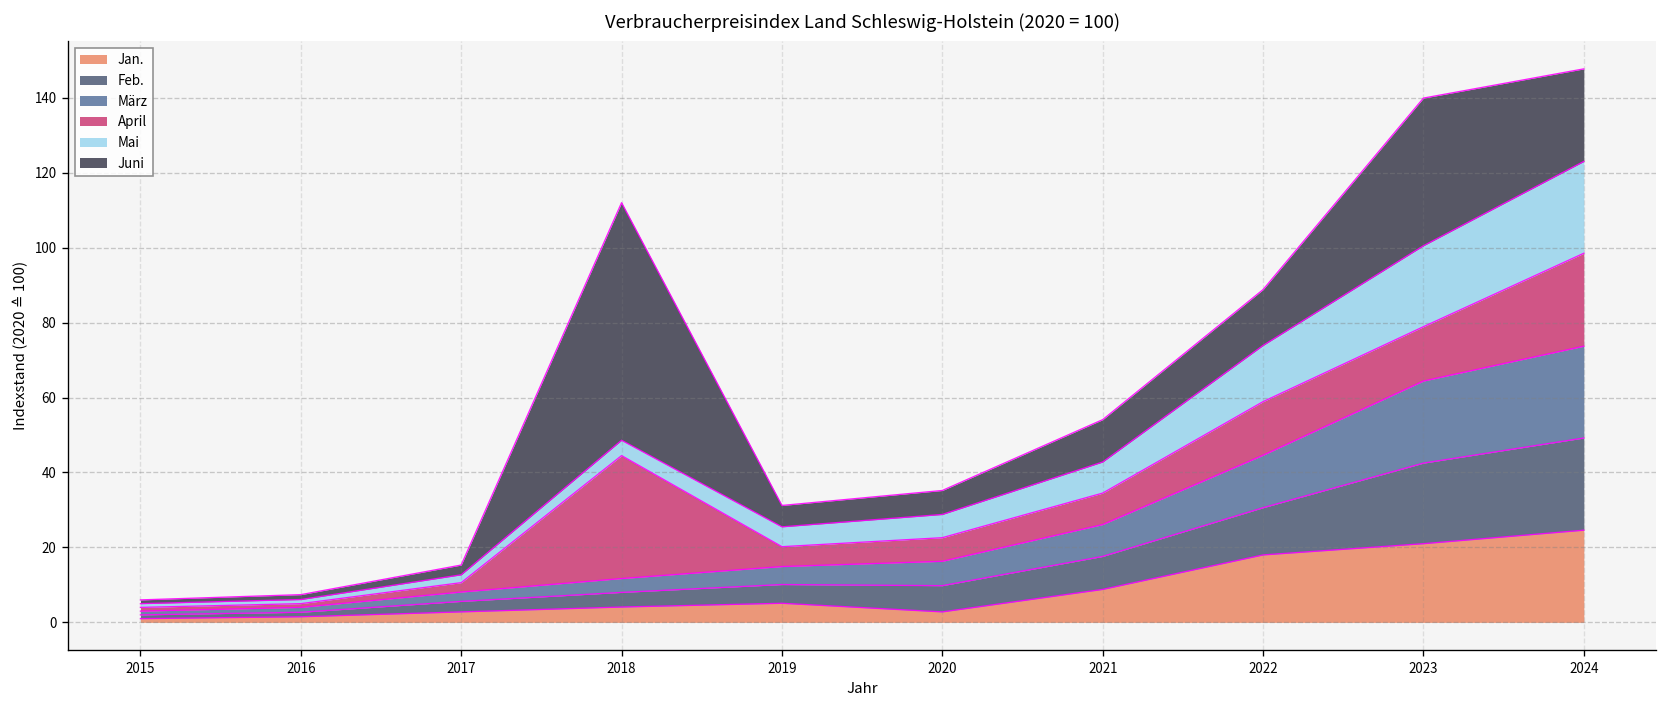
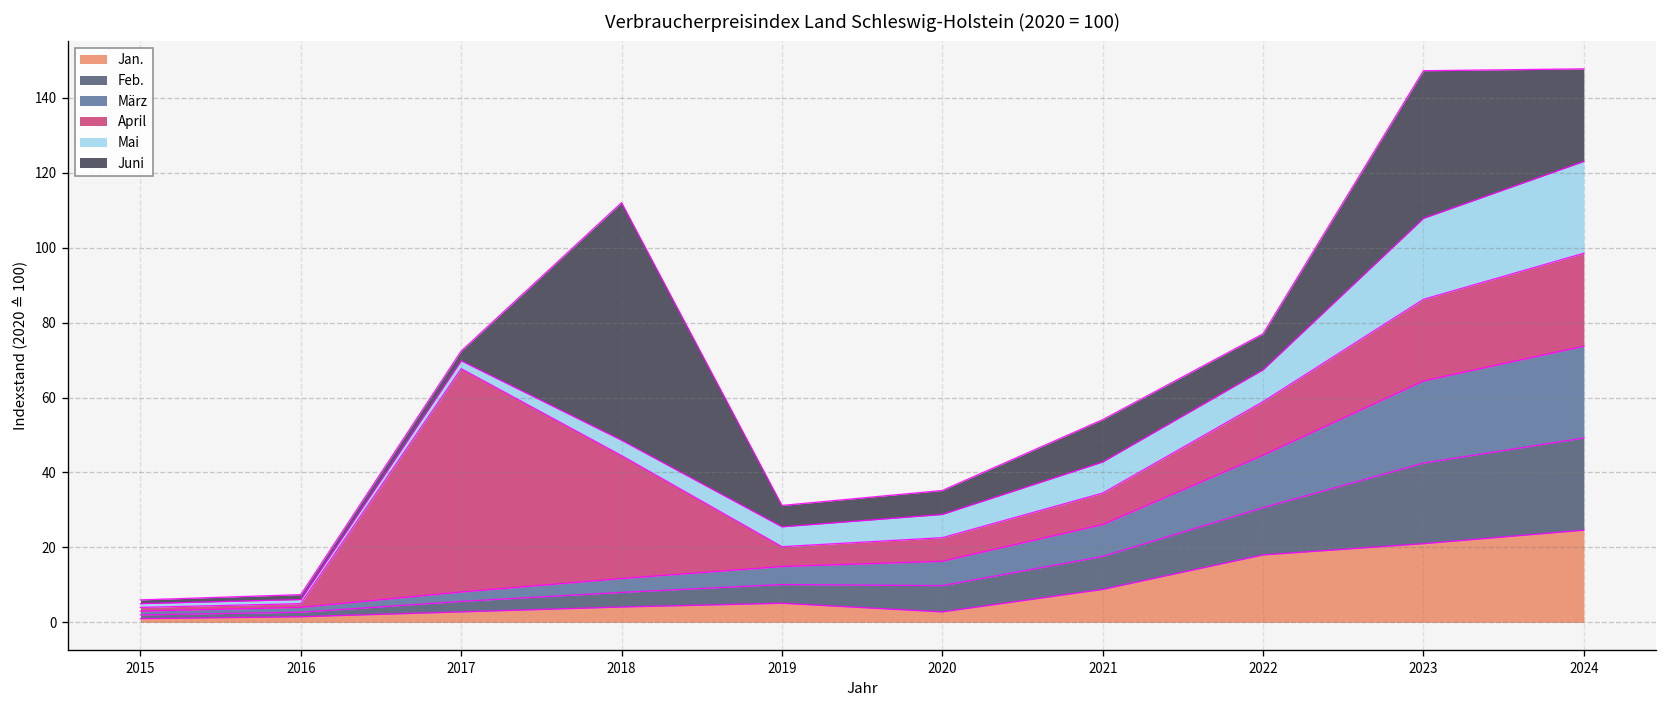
April, 2017: 3 -> 60
Mai, 2022: 15 -> 9
Juni, 2022: 15 -> 10
April, 2023: 15 -> 22
